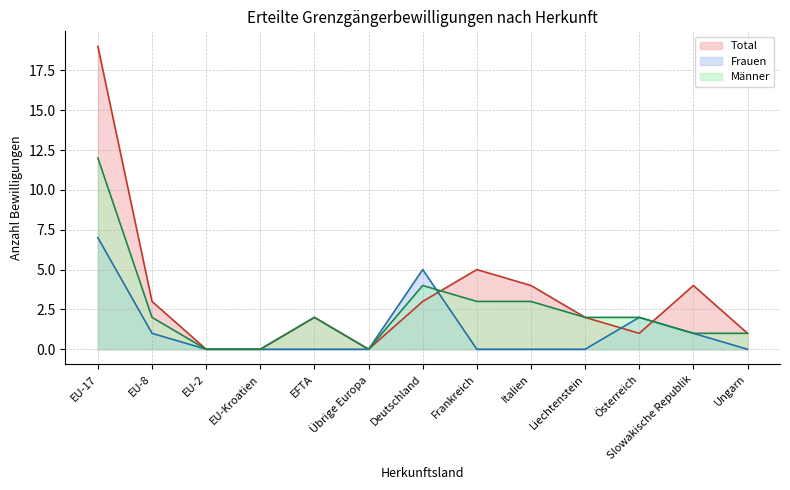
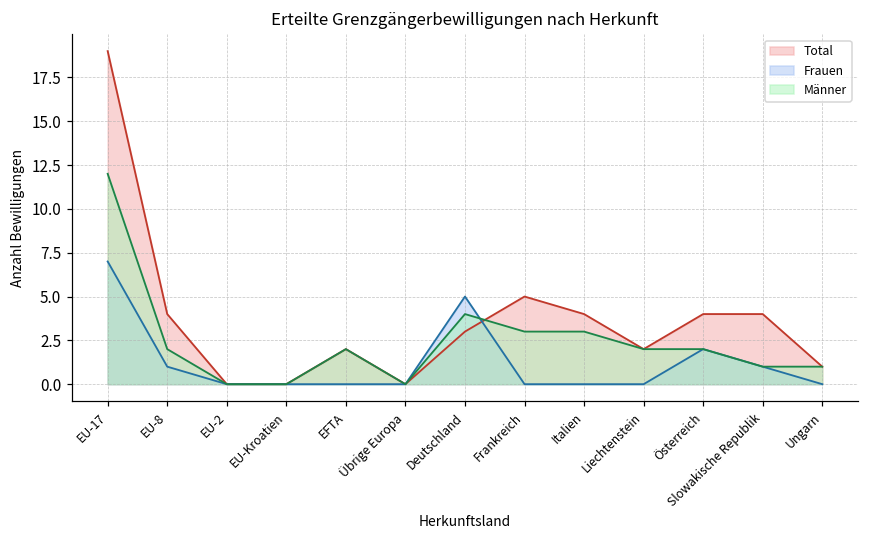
Total, EU-8: 3 -> 4
Total, Österreich: 1 -> 4
